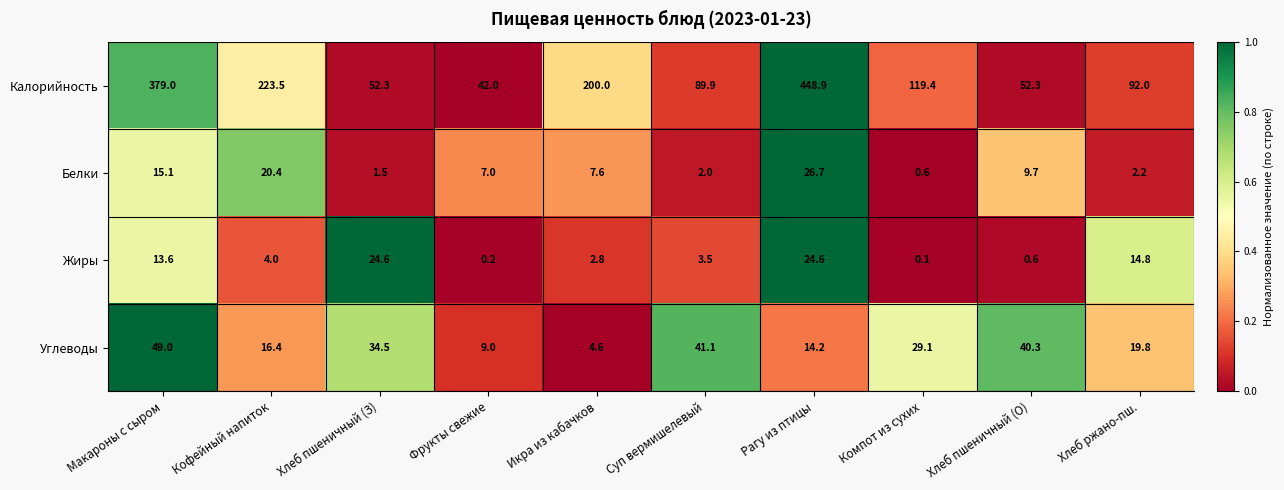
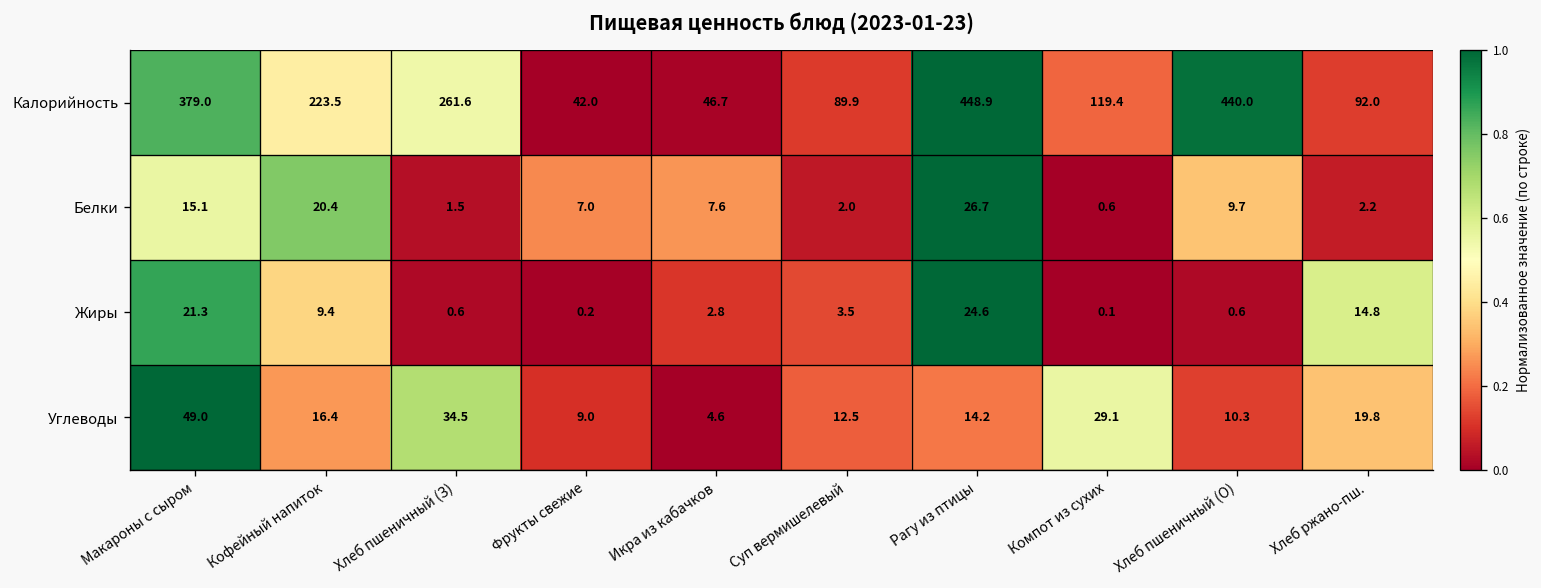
Калорийность, Хлеб пшеничный (З): 52.3 -> 261.6
Калорийность, Икра из кабачков: 200.0 -> 46.7
Калорийность, Хлеб пшеничный (О): 52.3 -> 440.0
Жиры, Макароны с сыром: 13.6 -> 21.3
Жиры, Кофейный напиток: 4.0 -> 9.4
Жиры, Хлеб пшеничный (З): 24.6 -> 0.6
Углеводы, Суп вермишелевый: 41.1 -> 12.5
Углеводы, Хлеб пшеничный (О): 40.3 -> 10.3
